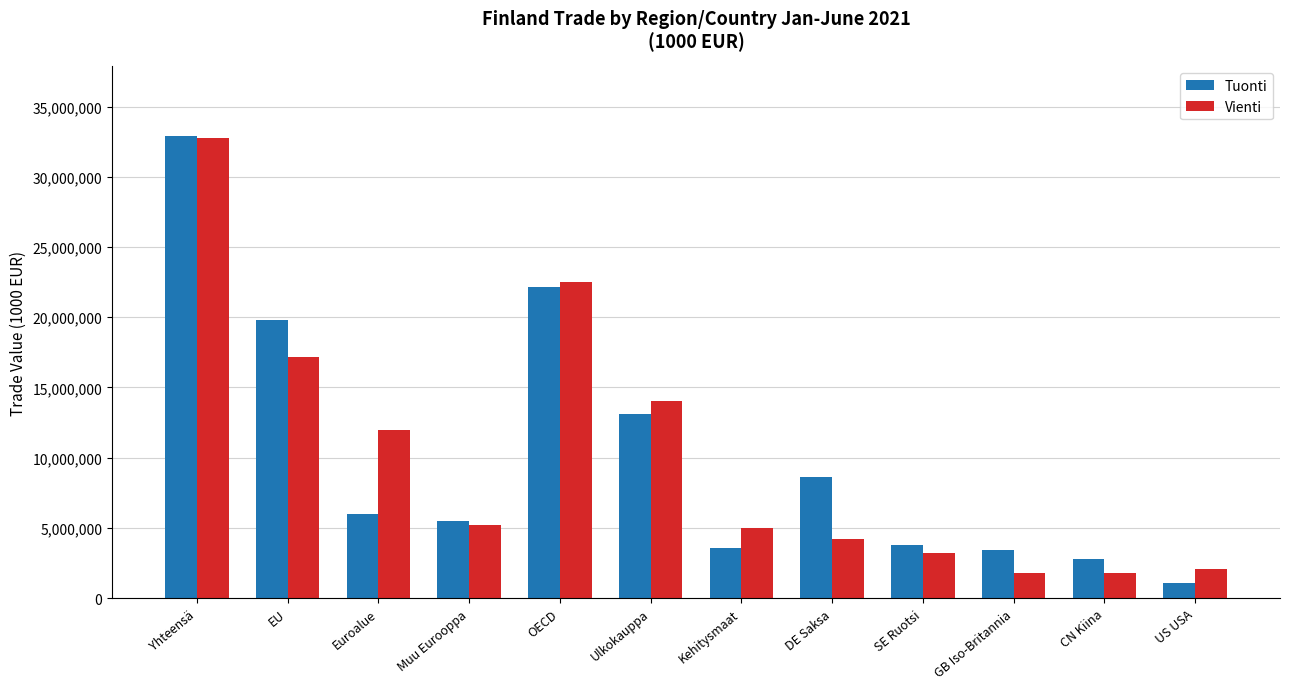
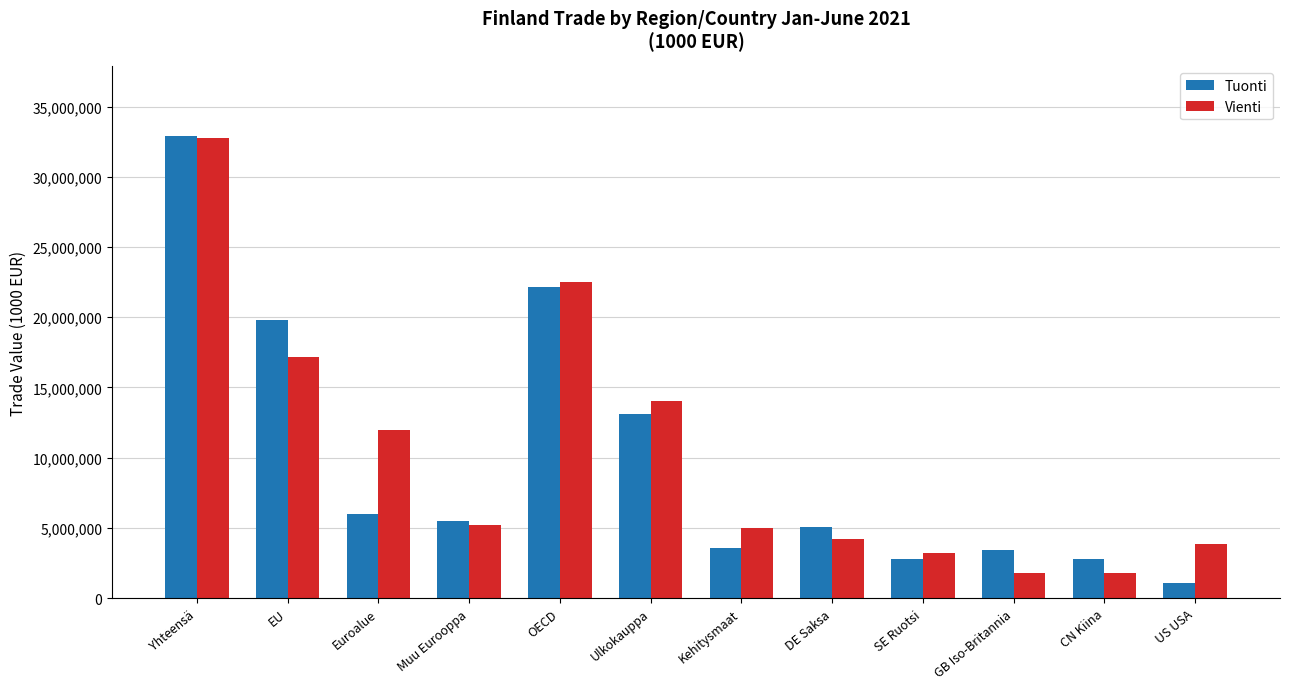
Tuonti, DE Saksa: 8,600,000 -> 5,100,000
Tuonti, SE Ruotsi: 3,800,000 -> 2,800,000
Vienti, US USA: 2,100,000 -> 3,900,000
